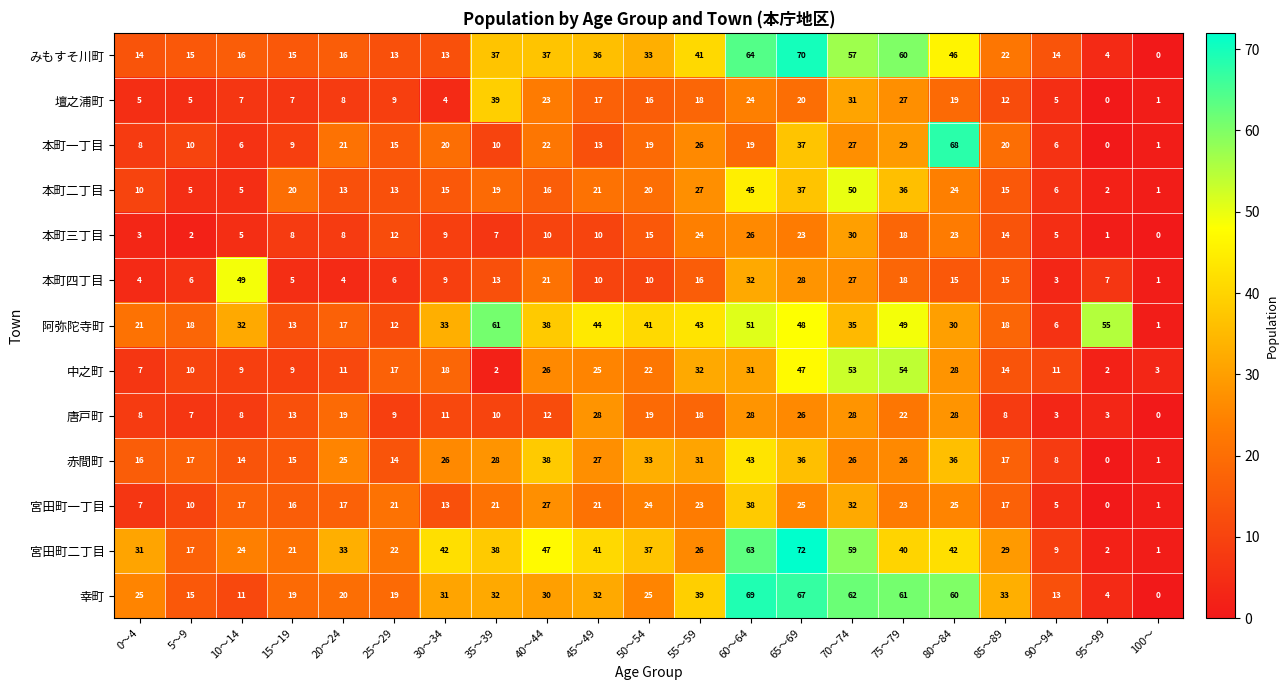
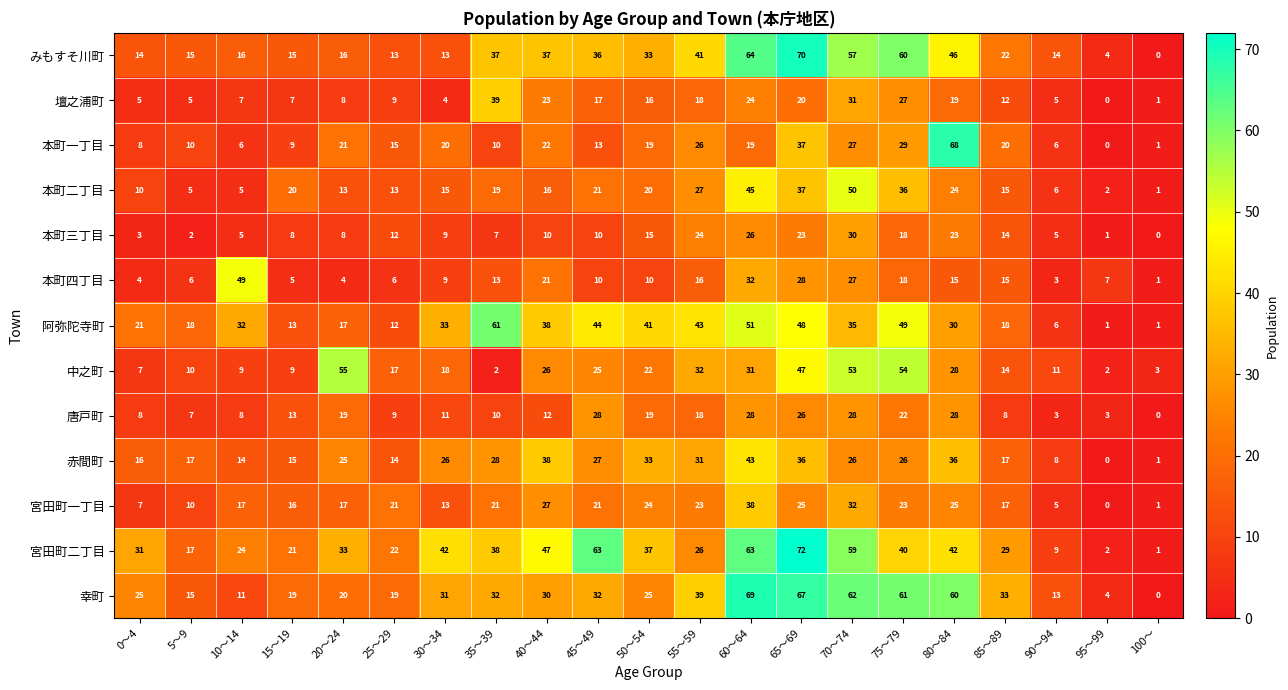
阿弥陀寺町, 95～99: 55 -> 1
中之町, 20～24: 11 -> 55
宮田町二丁目, 45～49: 41 -> 63
